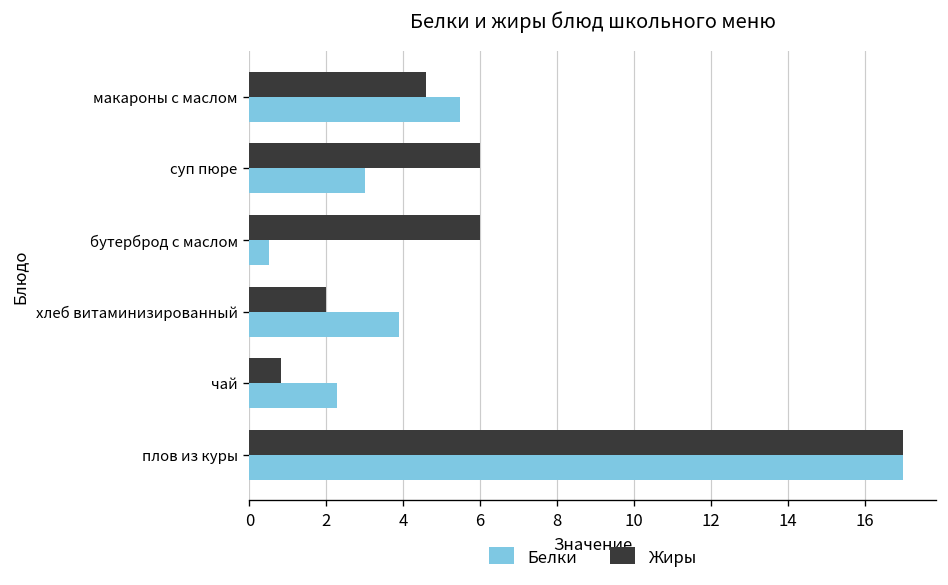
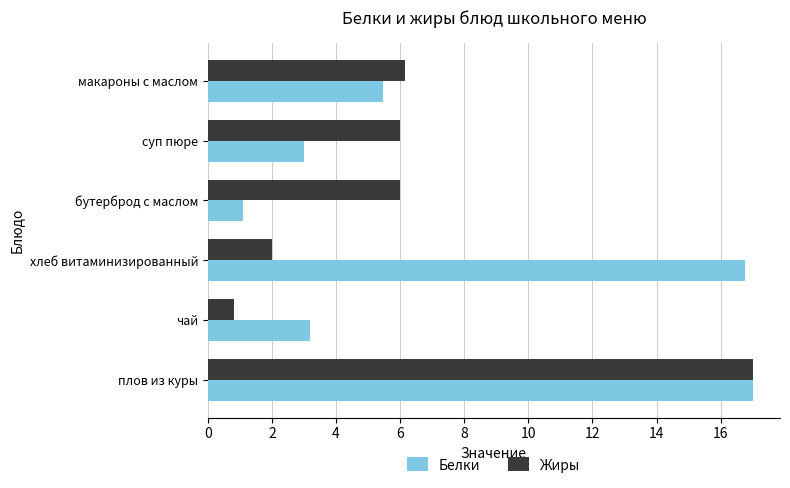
Жиры, макароны с маслом: 4.6 -> 6.2
Белки, бутерброд с маслом: 0.5 -> 1.1
Белки, хлеб витаминизированный: 3.9 -> 16.8
Белки, чай: 2.3 -> 3.2
